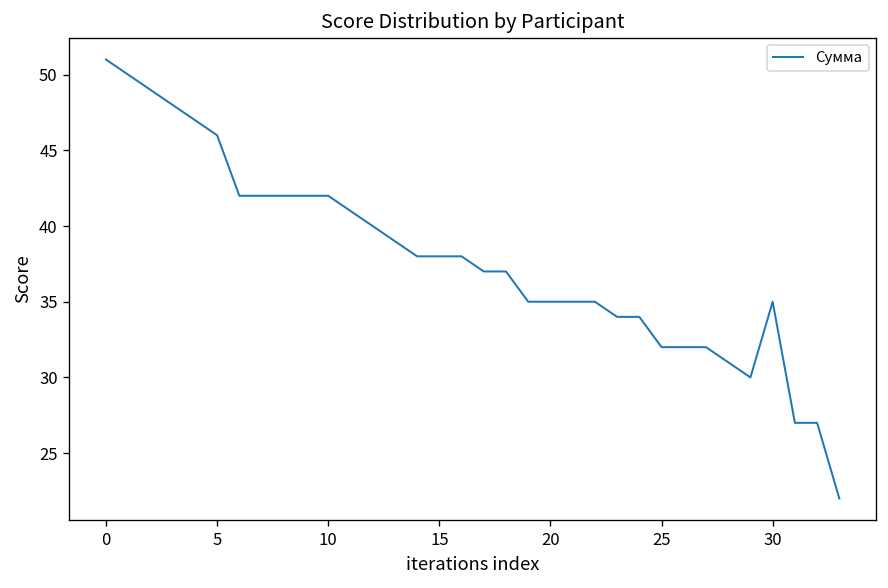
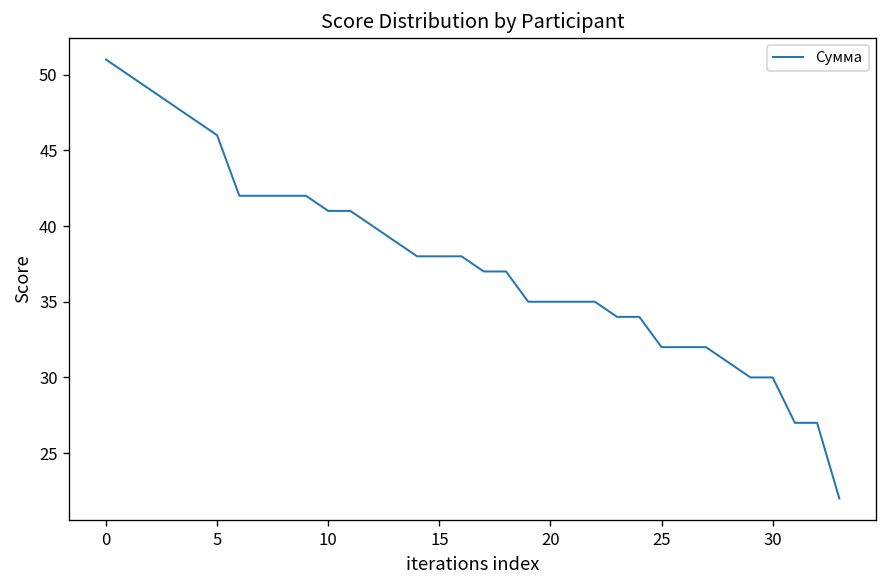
10: 42 -> 41
30: 35 -> 30
